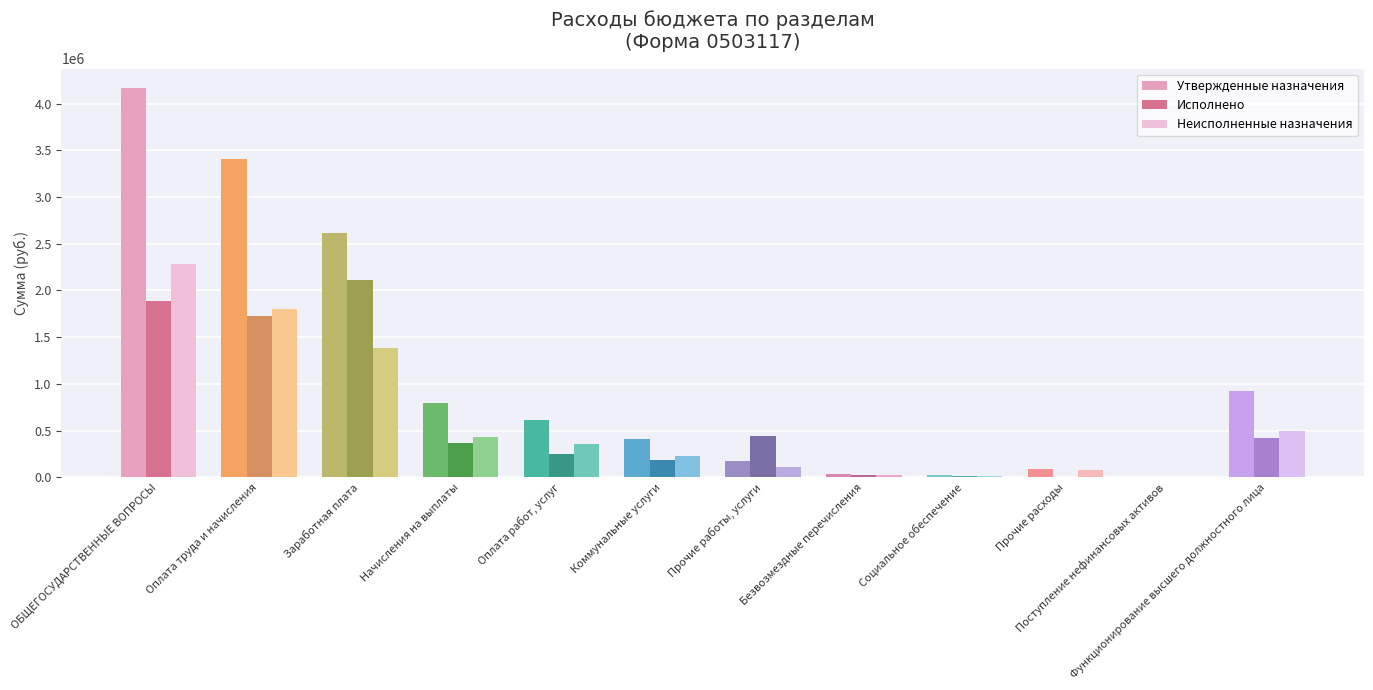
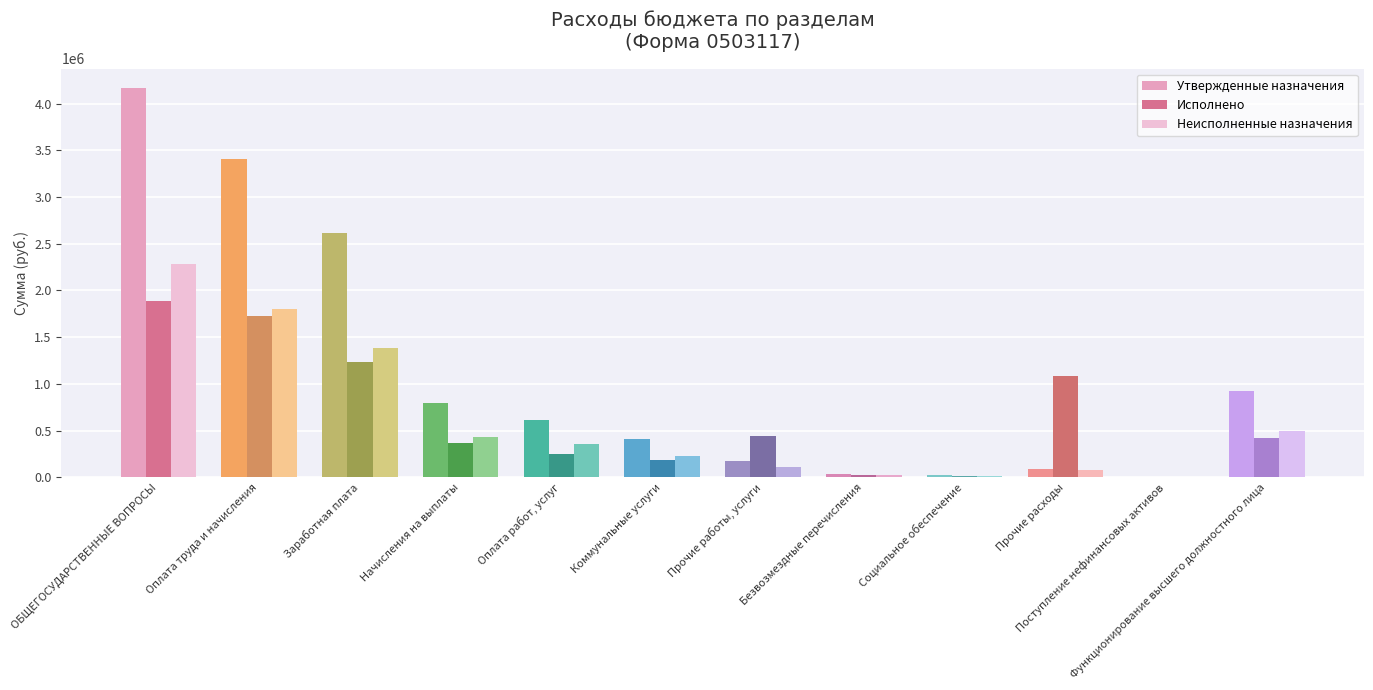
Исполнено, Заработная плата: 2100000 -> 1200000
Исполнено, Прочие расходы: 0 -> 1100000
